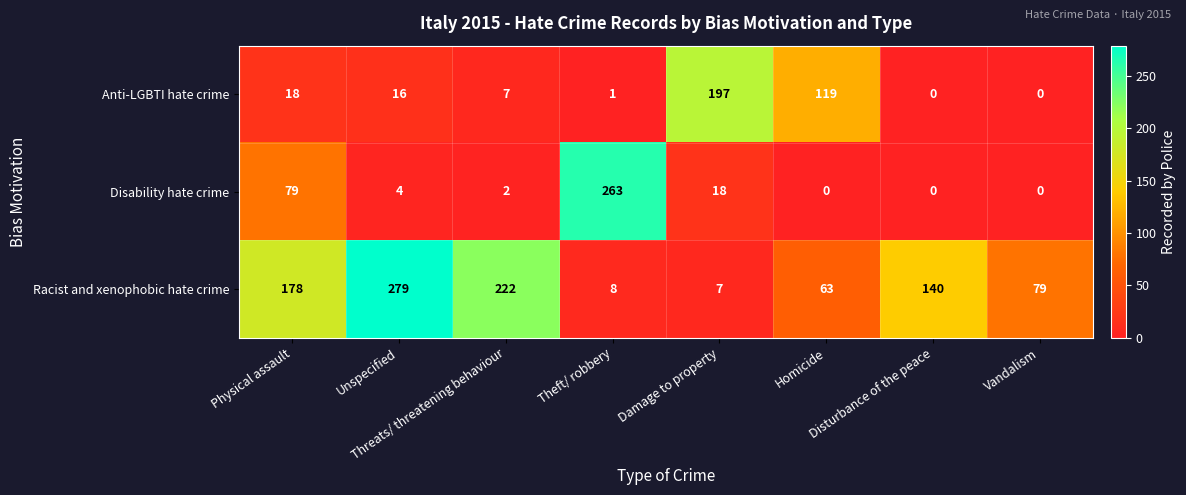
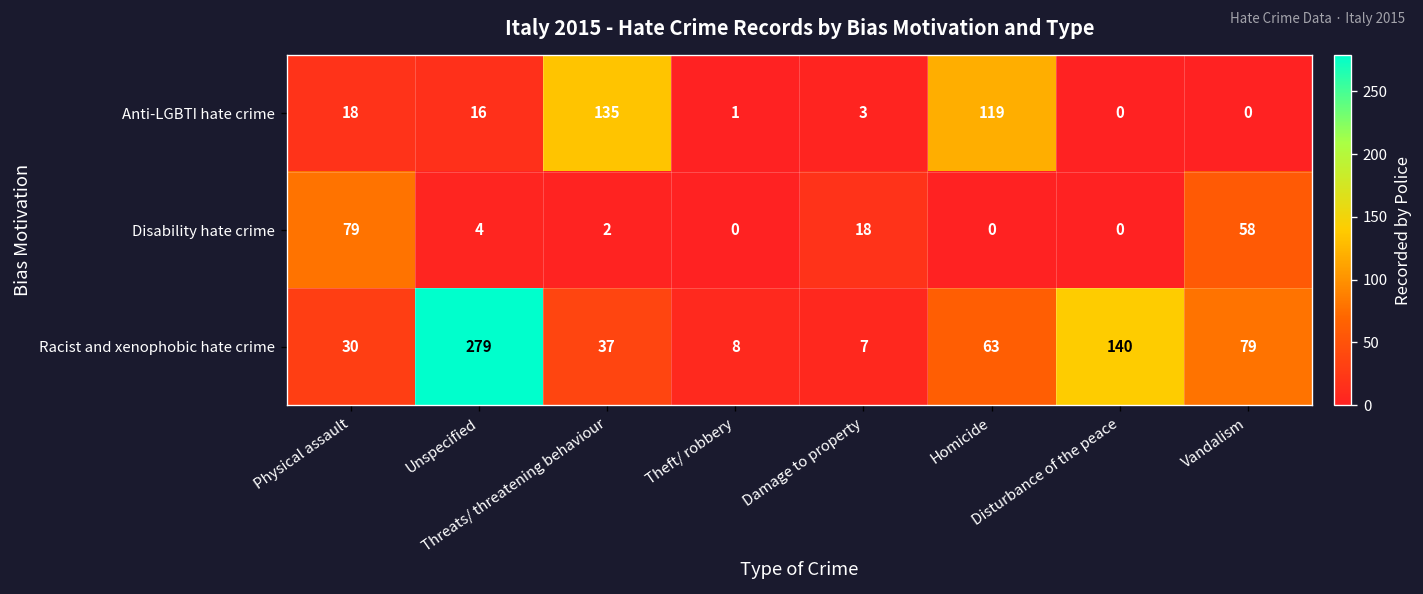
Anti-LGBTI hate crime, Threats/ threatening behaviour: 7 -> 135
Anti-LGBTI hate crime, Damage to property: 197 -> 3
Disability hate crime, Theft/ robbery: 263 -> 0
Disability hate crime, Vandalism: 0 -> 58
Racist and xenophobic hate crime, Physical assault: 178 -> 30
Racist and xenophobic hate crime, Threats/ threatening behaviour: 222 -> 37
